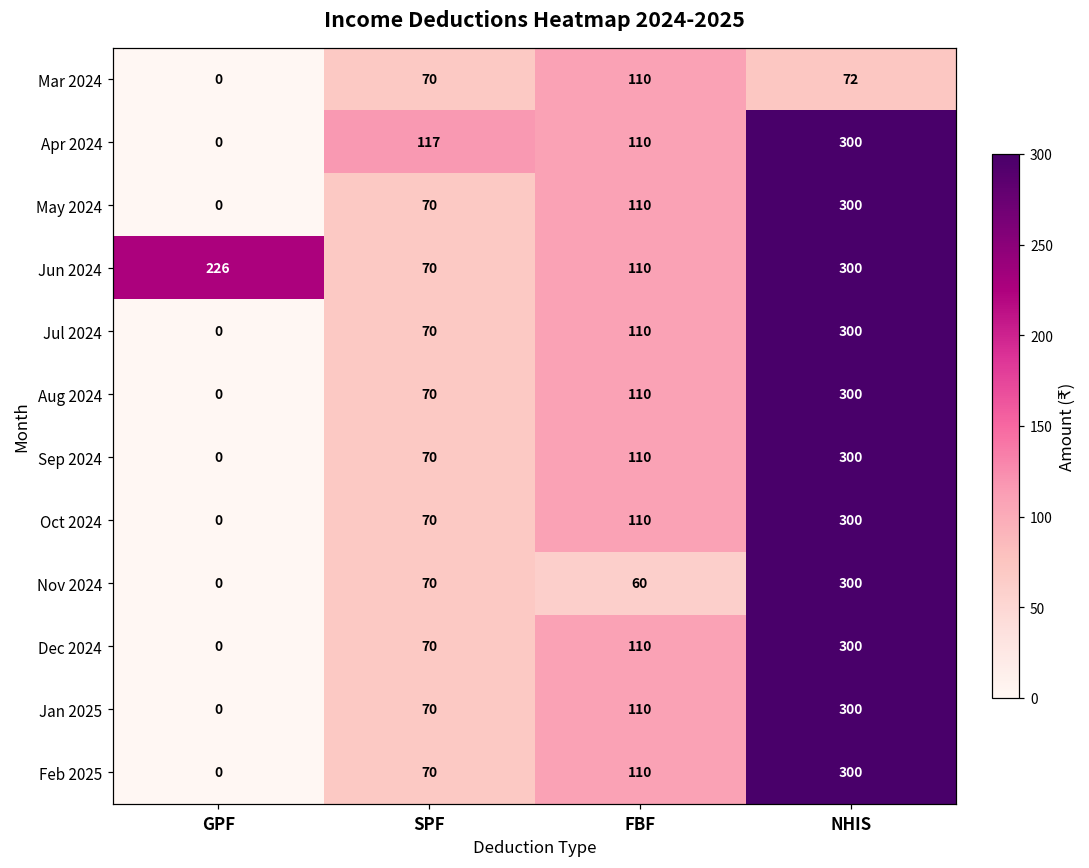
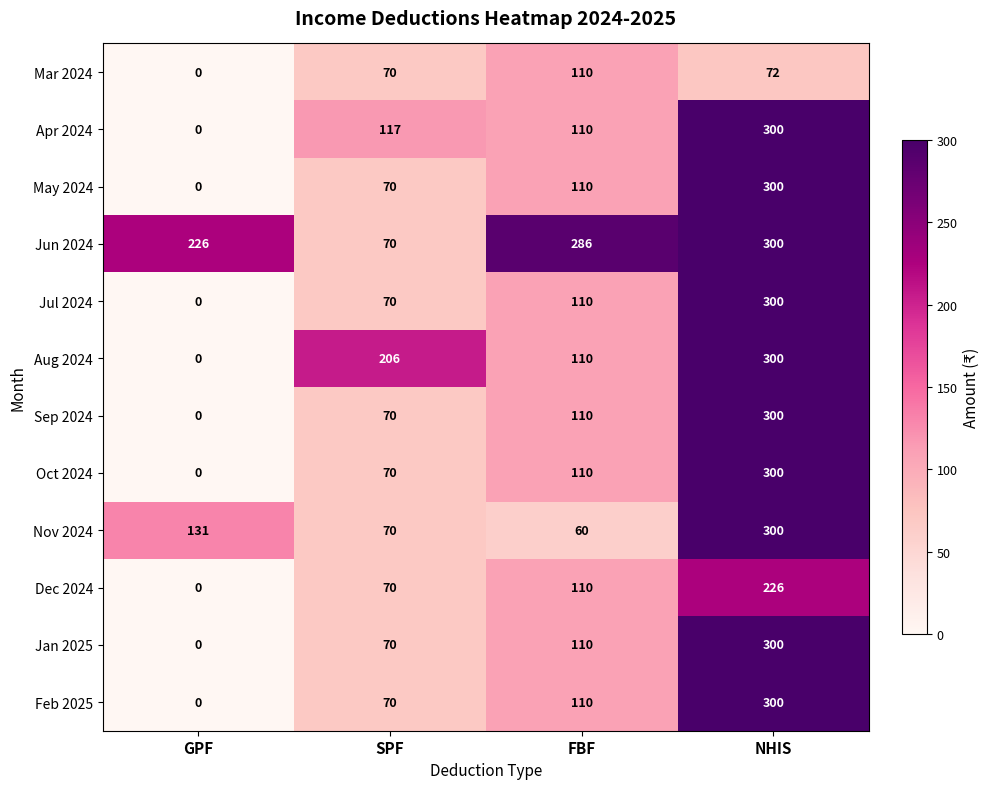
Jun 2024, FBF: 110 -> 286
Aug 2024, SPF: 70 -> 206
Nov 2024, GPF: 0 -> 131
Dec 2024, NHIS: 300 -> 226
